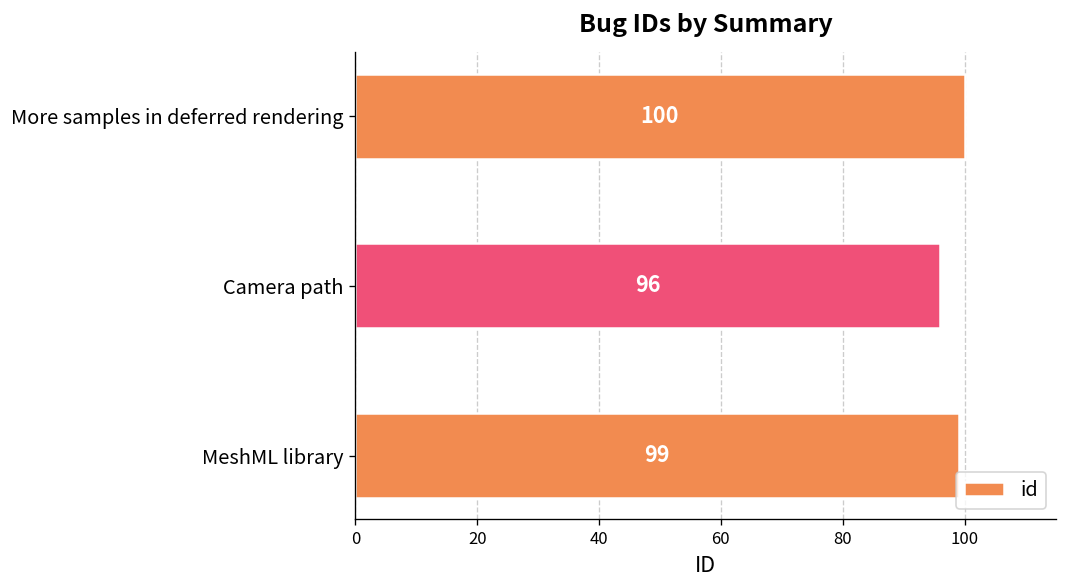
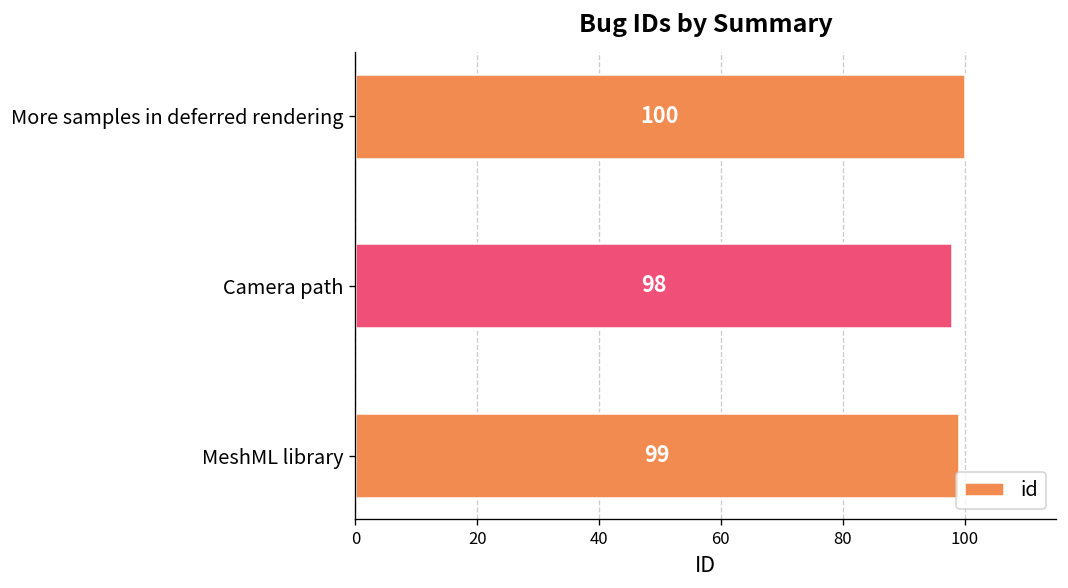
Camera path: 96 -> 98
